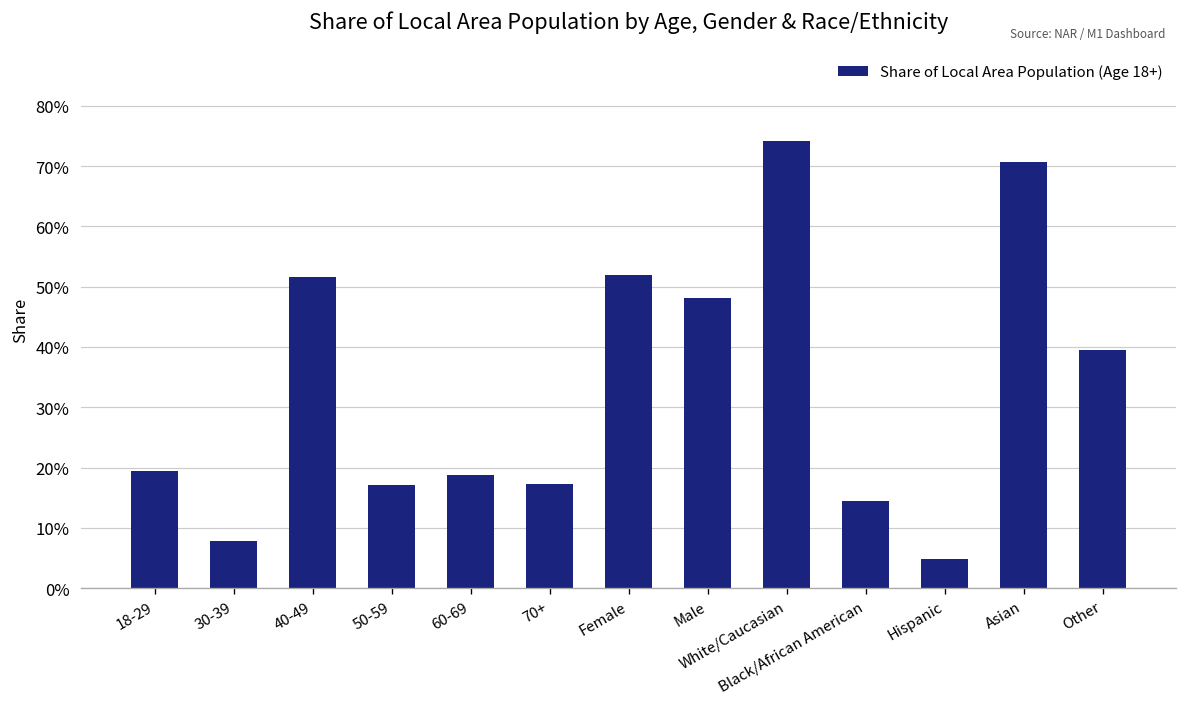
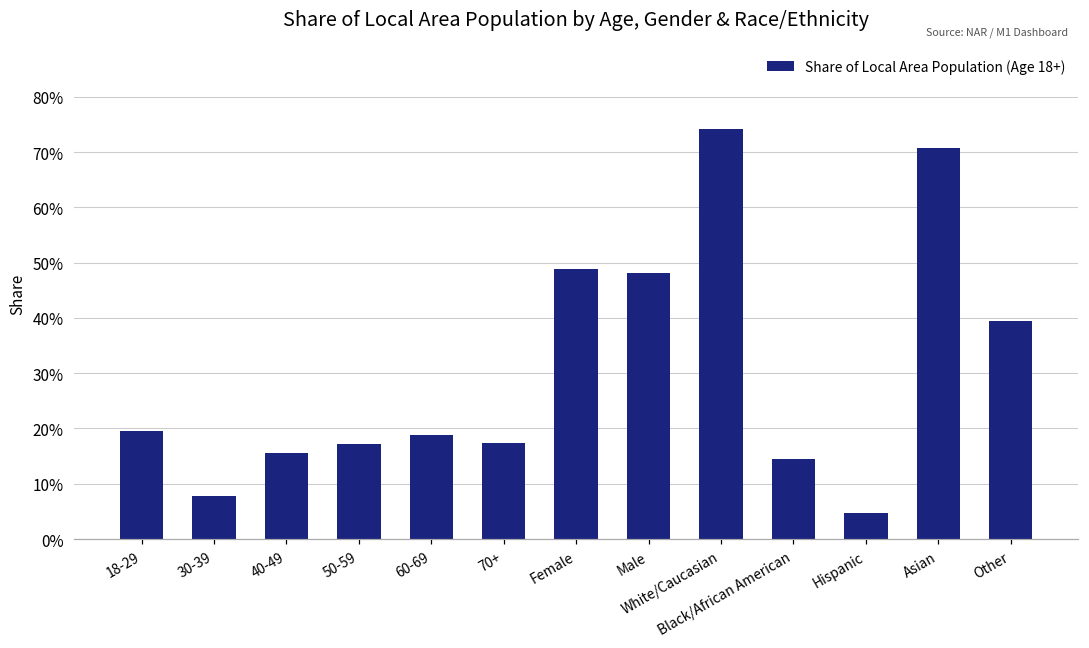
40-49: 52% -> 16%
Female: 52% -> 49%
